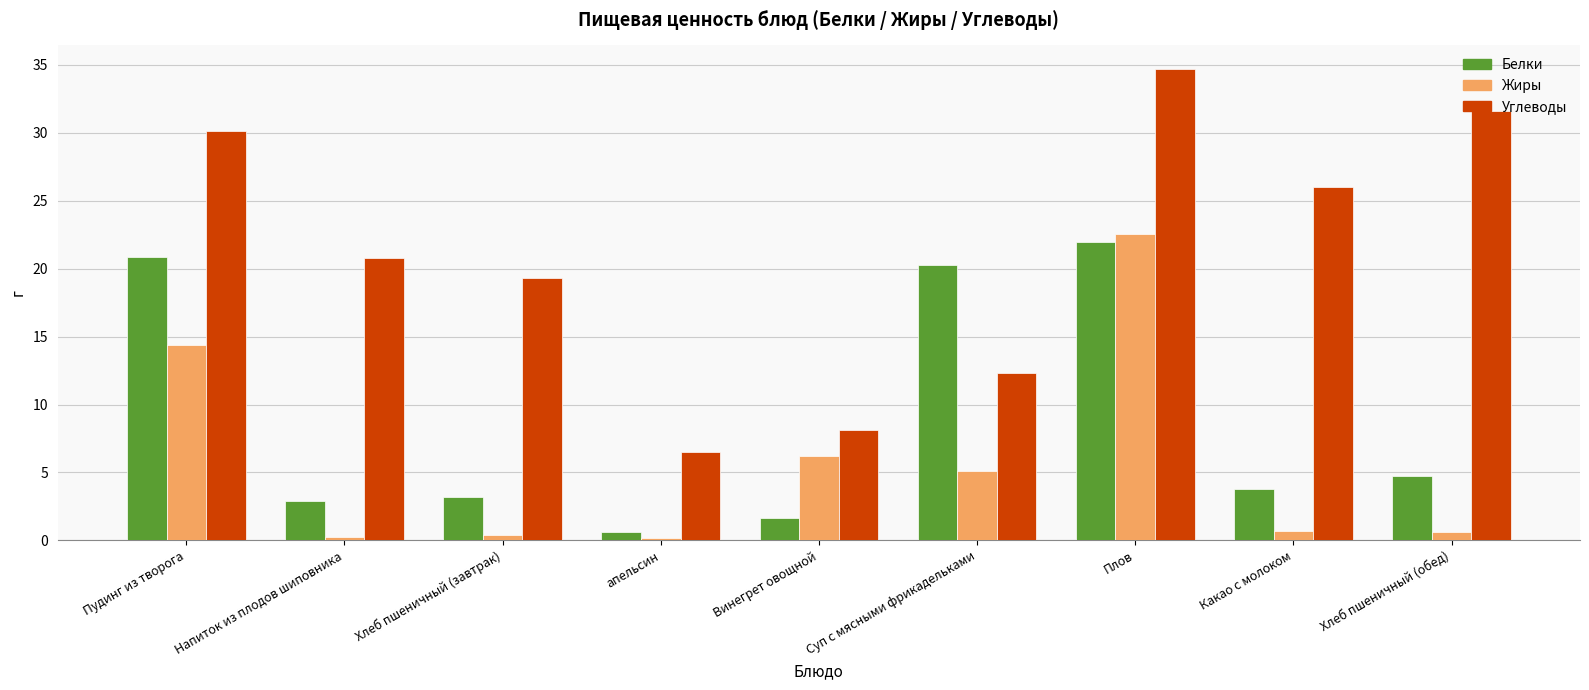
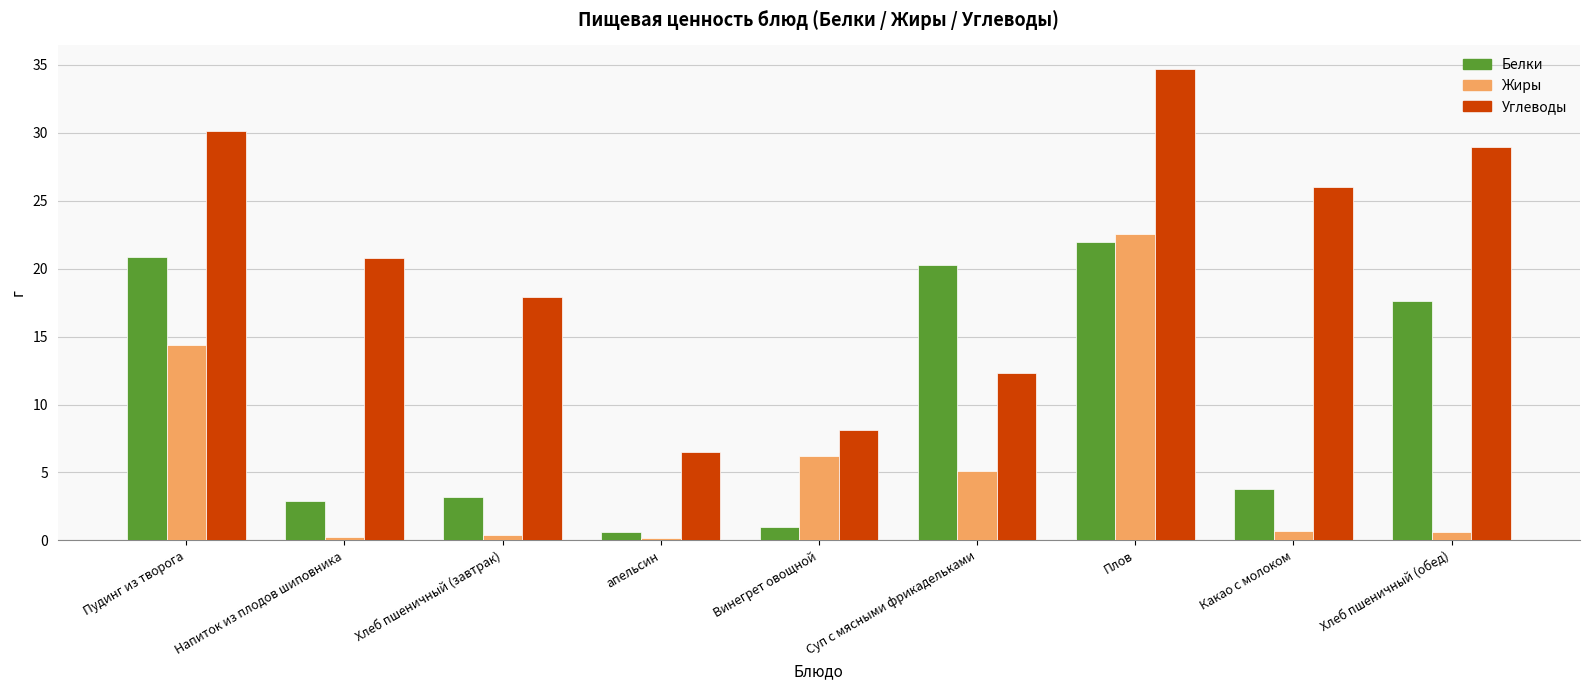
Углеводы, Хлеб пшеничный (завтрак): 19.3 -> 17.9
Белки, Винегрет овощной: 1.6 -> 1.0
Белки, Хлеб пшеничный (обед): 4.7 -> 17.6
Углеводы, Хлеб пшеничный (обед): 31.6 -> 29.0
